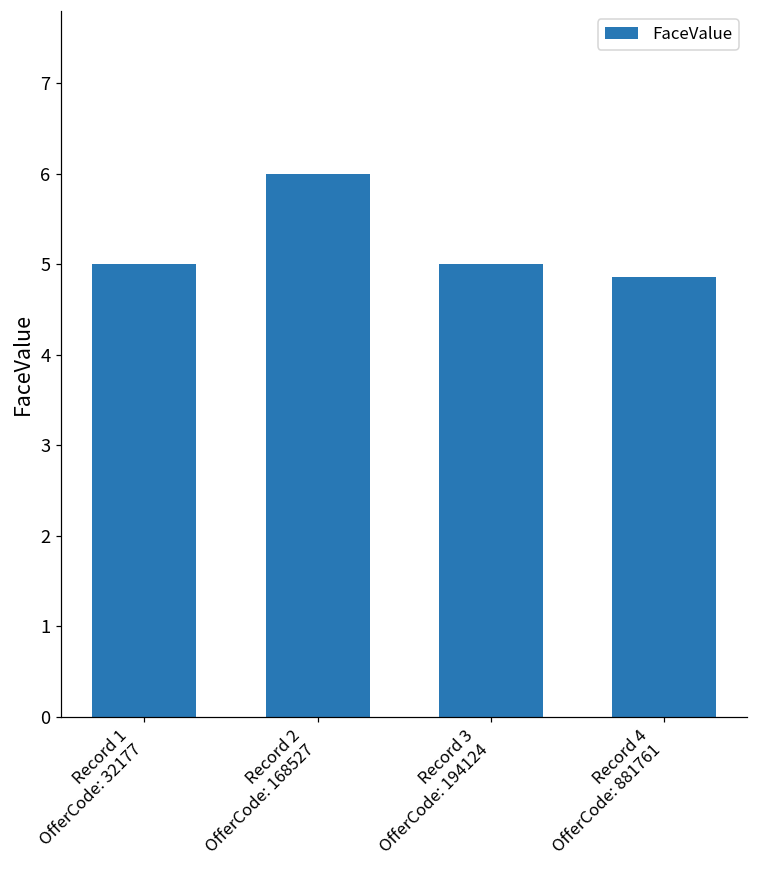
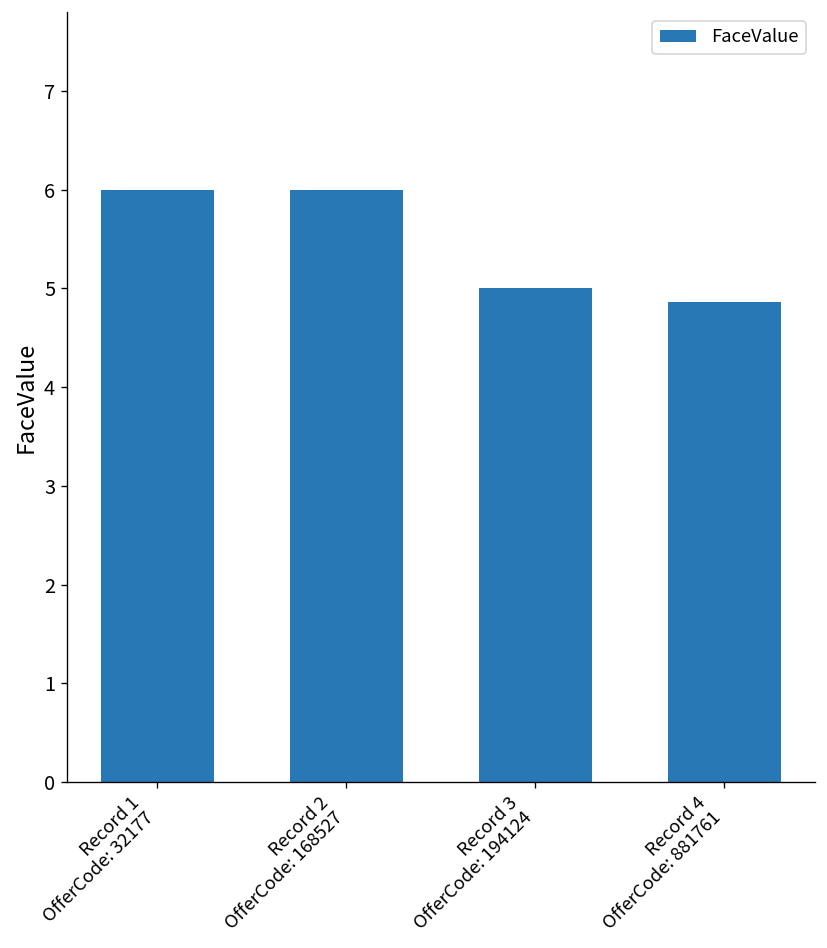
Record 1 OfferCode: 32177: 5 -> 6
